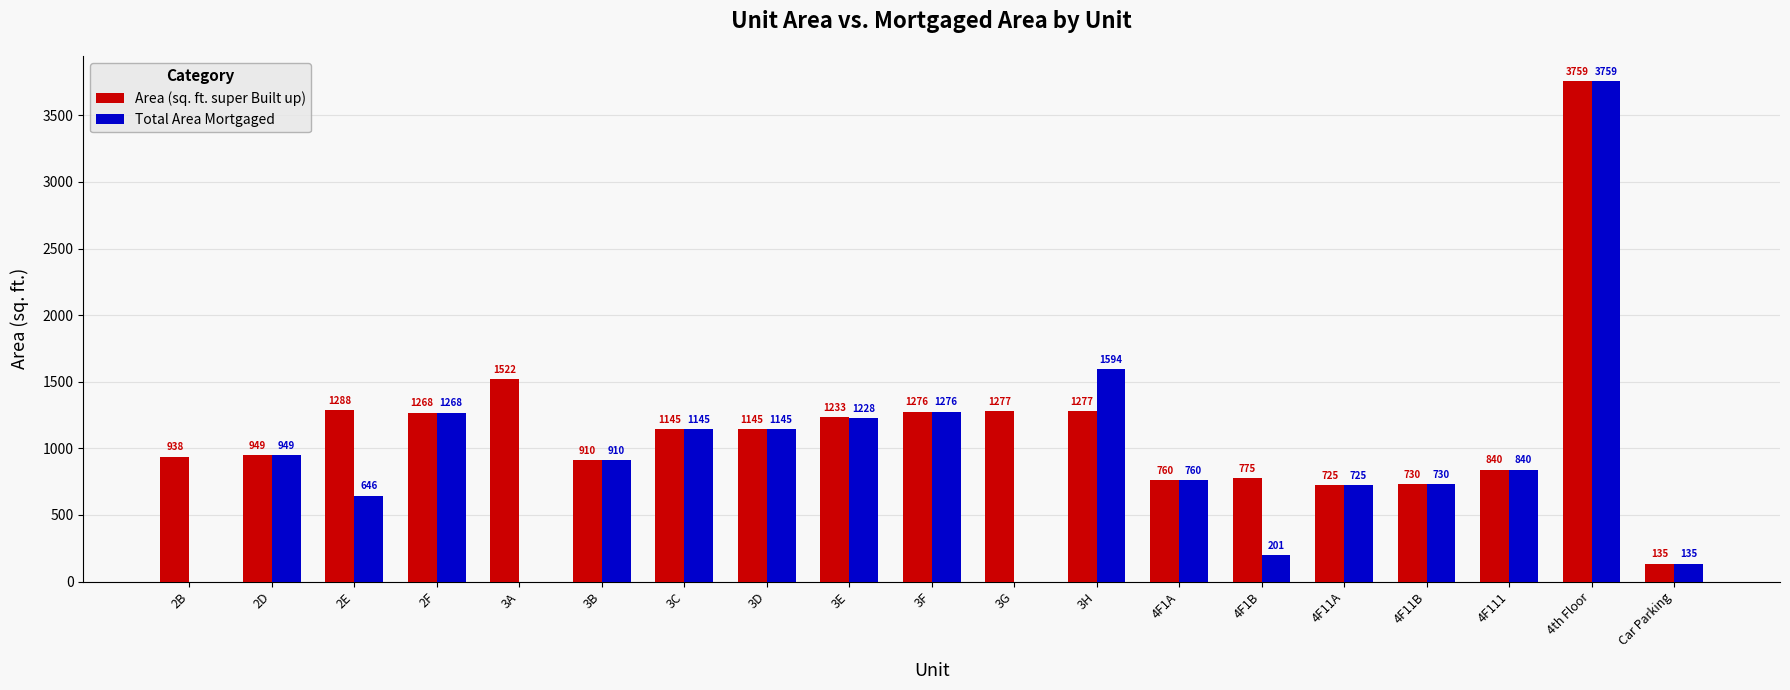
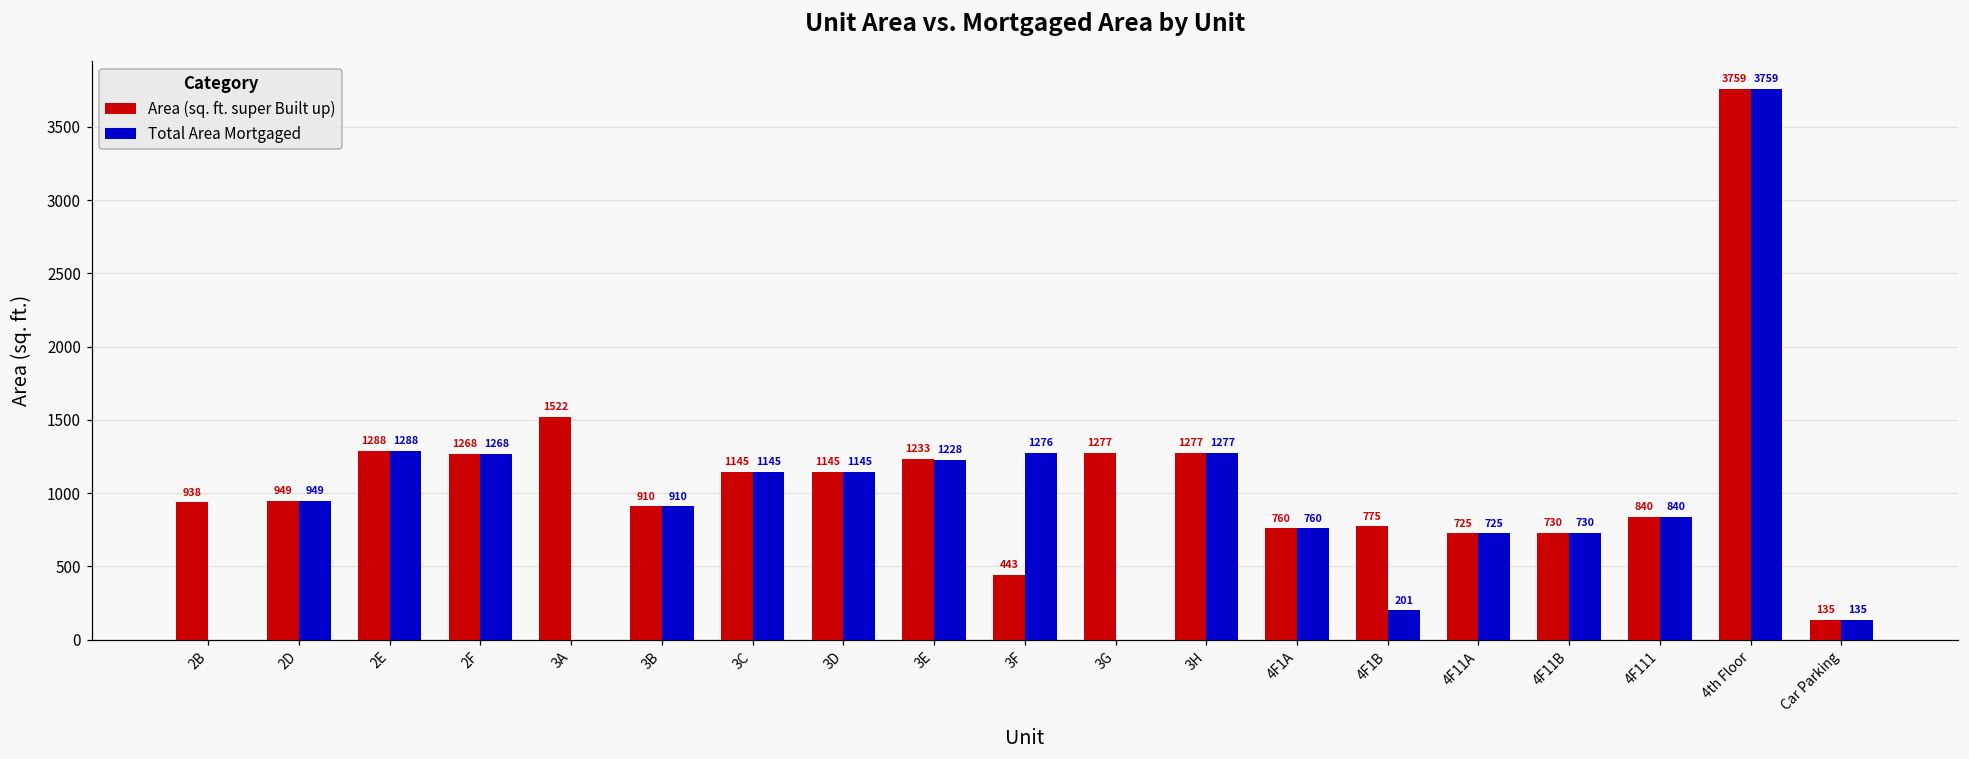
Total Area Mortgaged, 2E: 646 -> 1288
Area (sq. ft. super Built up), 3F: 1276 -> 443
Total Area Mortgaged, 3H: 1594 -> 1277
